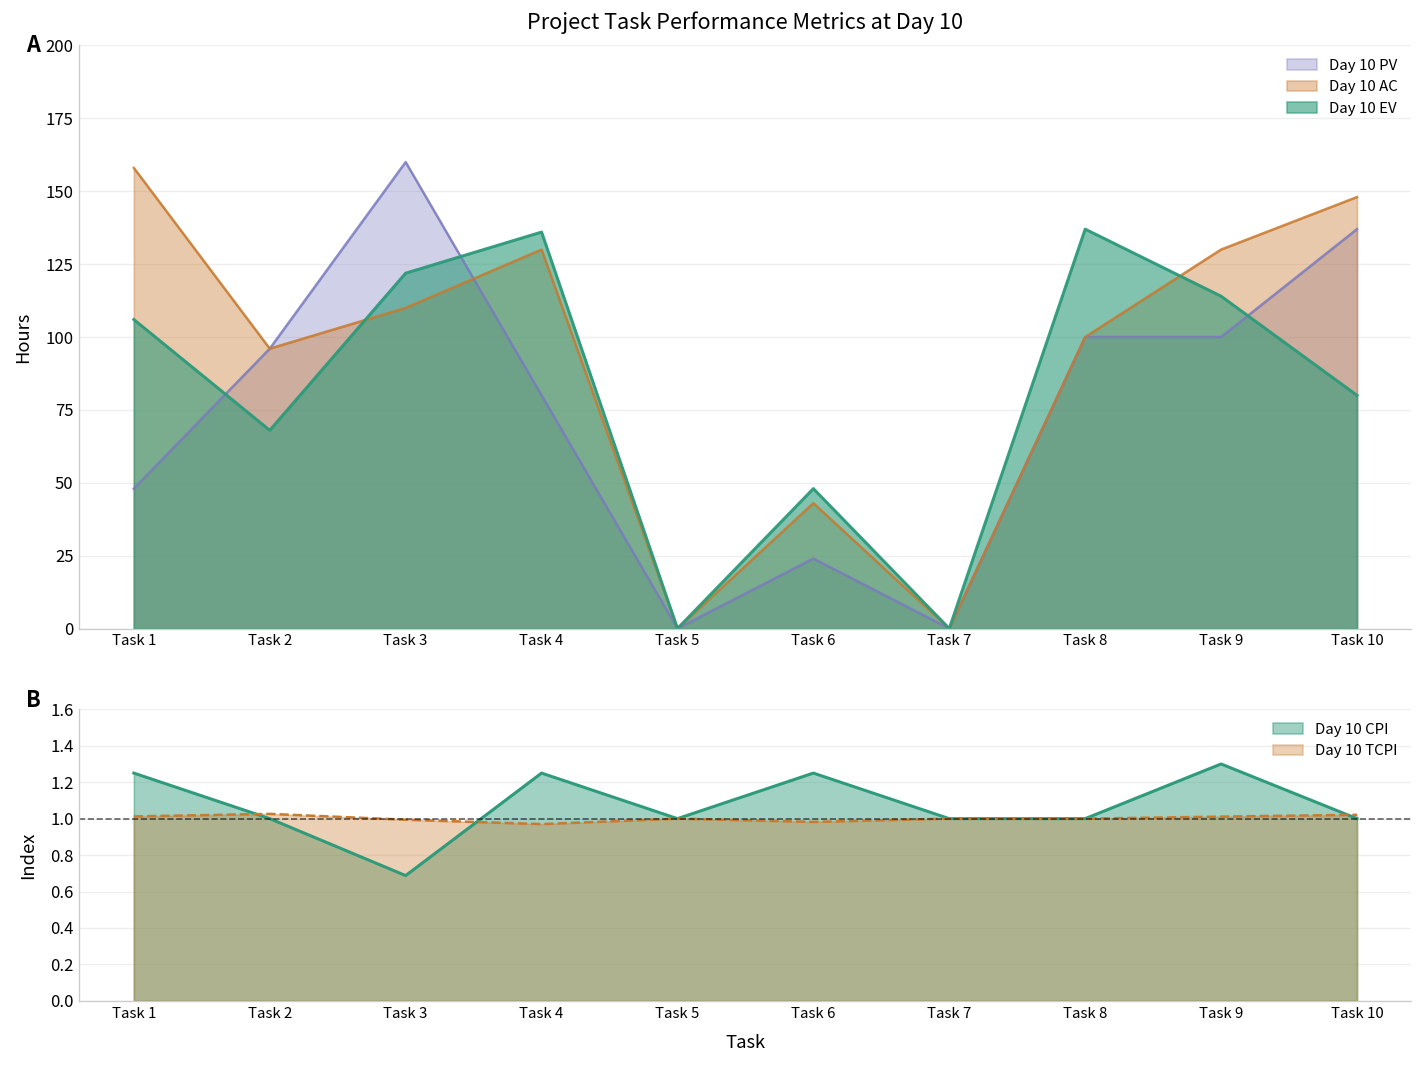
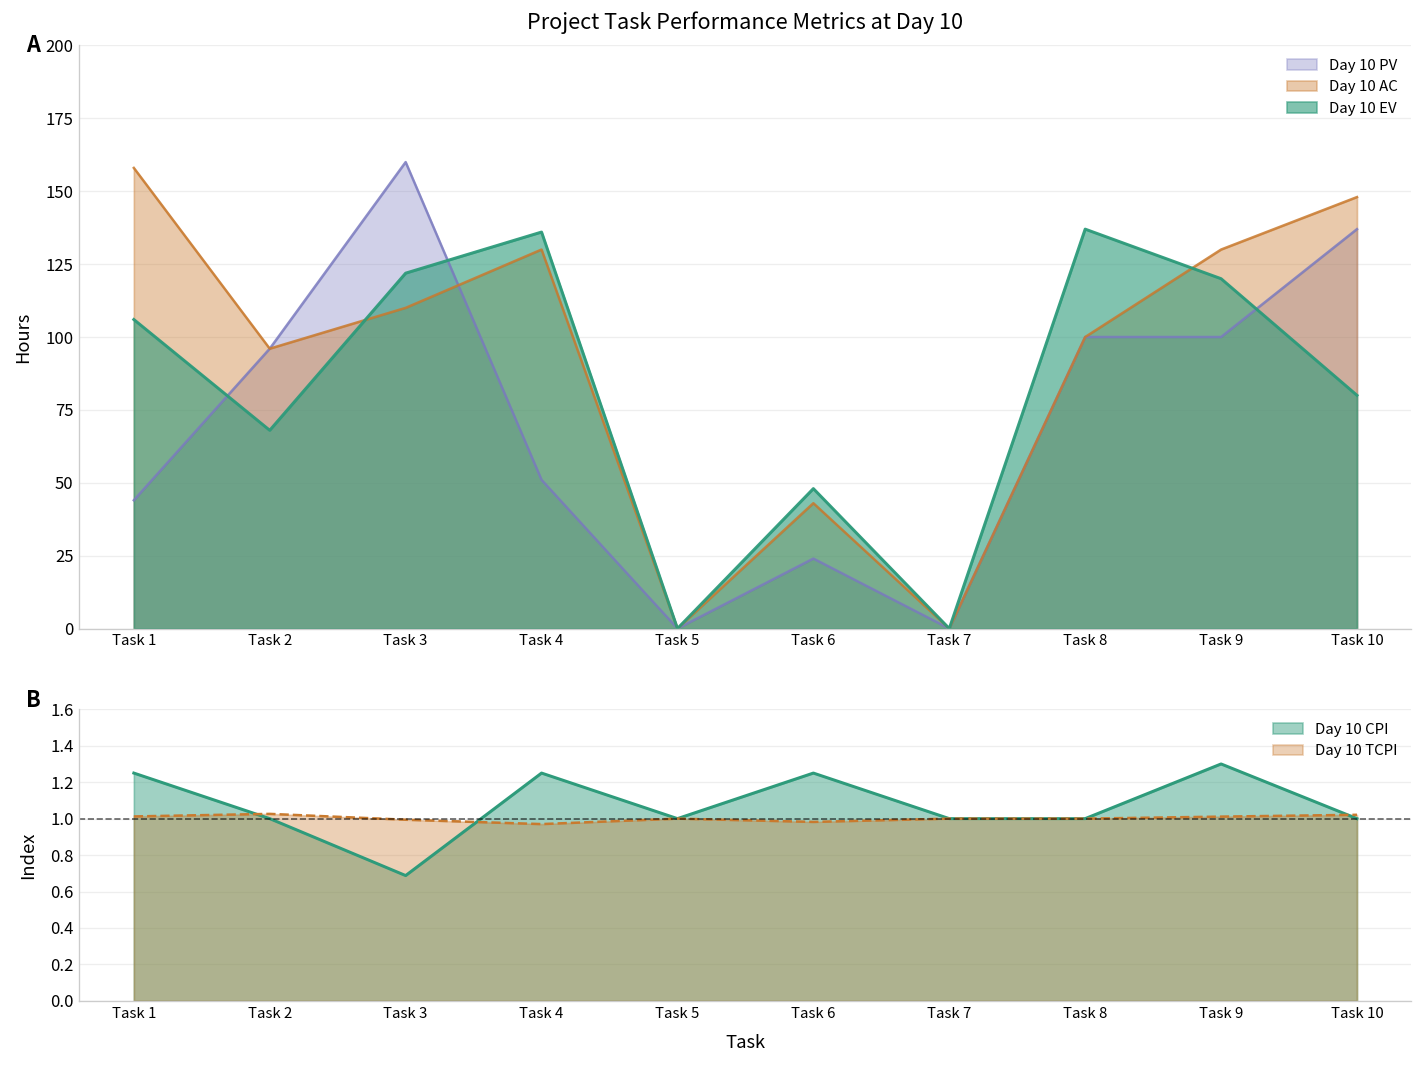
Project Task Performance Metrics at Day 10, Day 10 PV, Task 1: 48 -> 44
Project Task Performance Metrics at Day 10, Day 10 PV, Task 4: 80 -> 51
Project Task Performance Metrics at Day 10, Day 10 EV, Task 9: 114 -> 120
